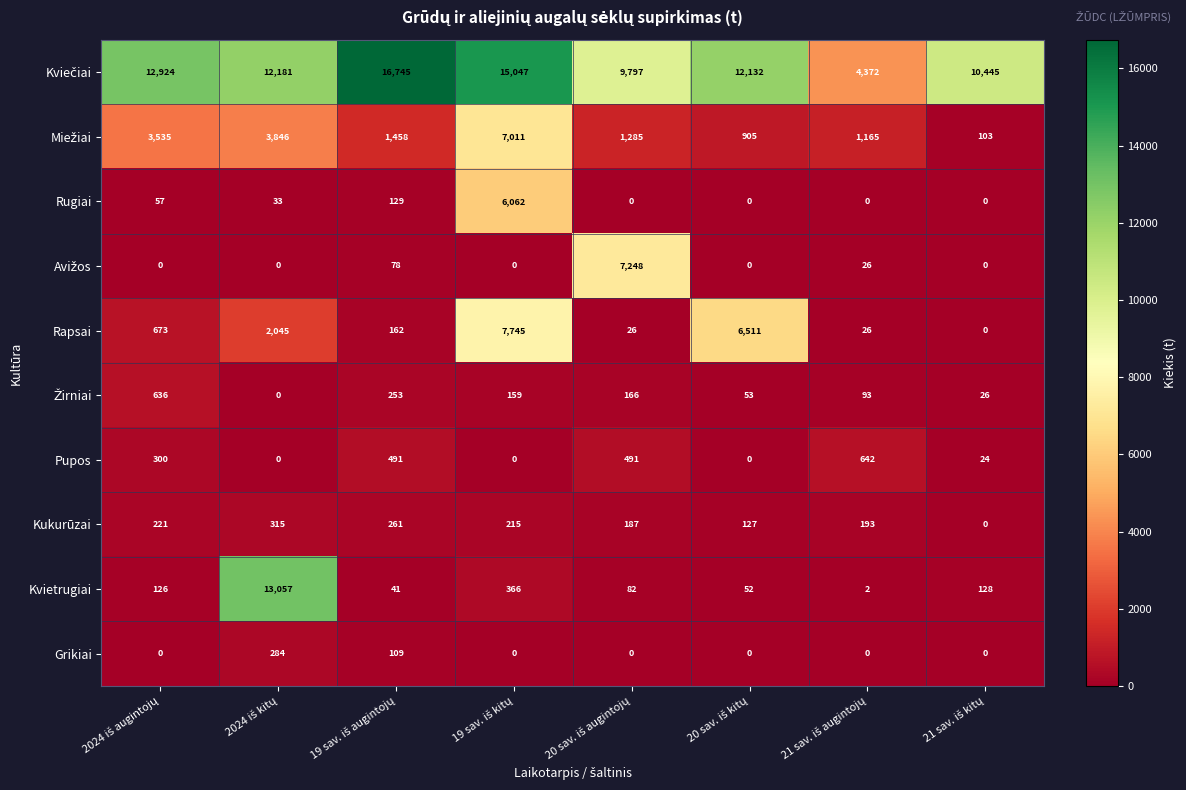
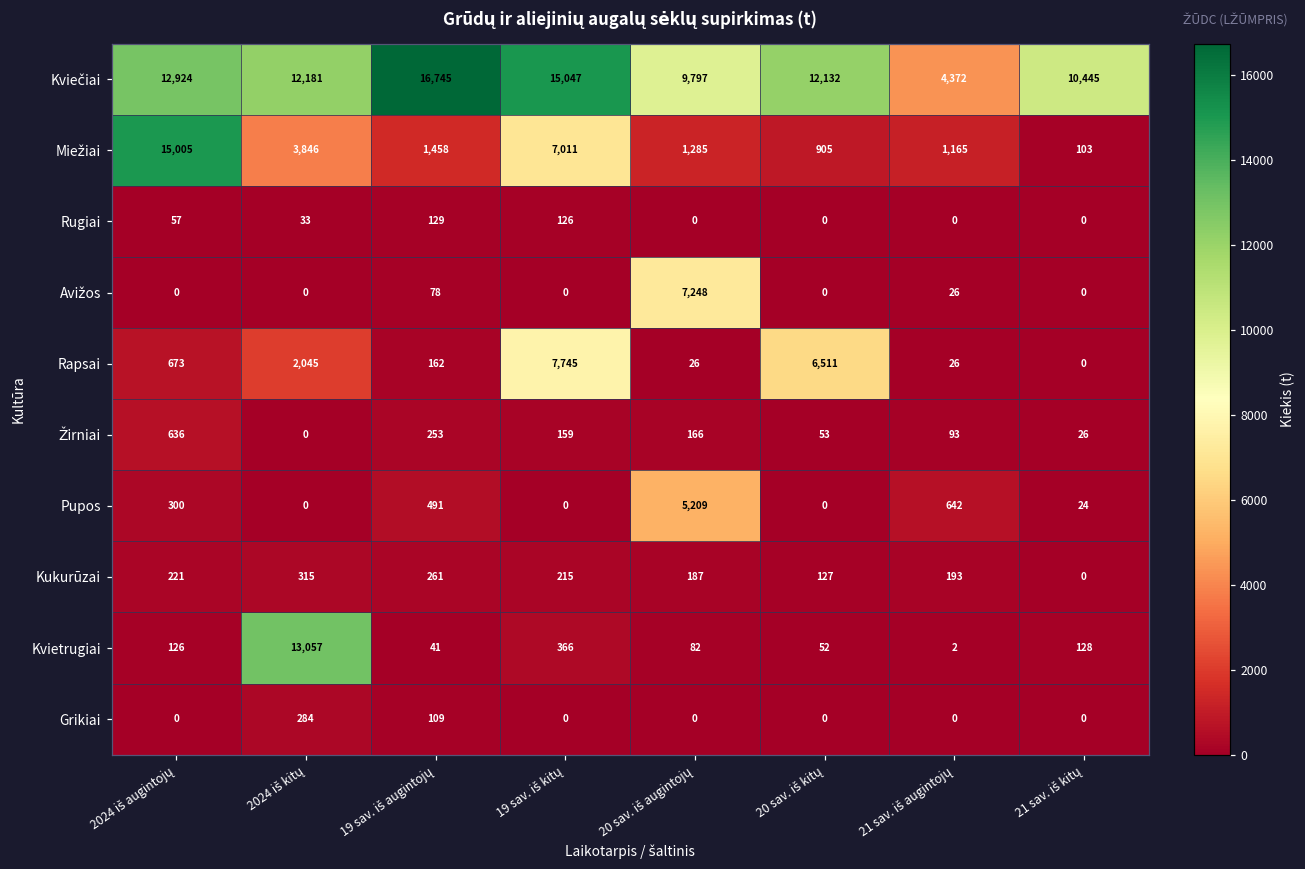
Miežiai, 2024 iš augintojų: 3,535 -> 15,005
Rugiai, 19 sav. iš kitų: 6,062 -> 126
Pupos, 20 sav. iš augintojų: 491 -> 5,209
